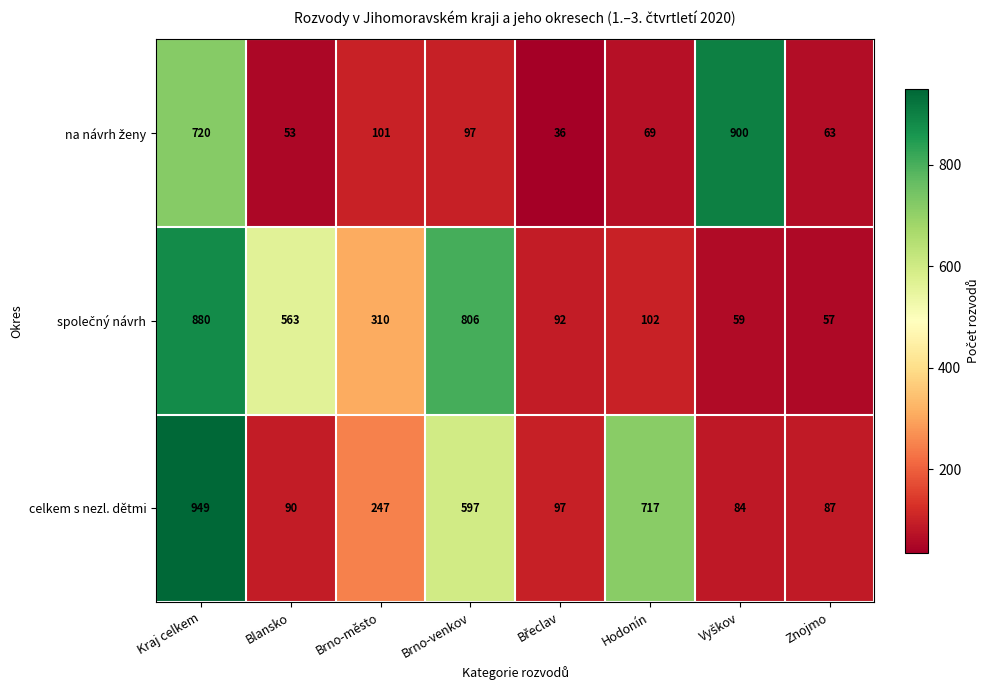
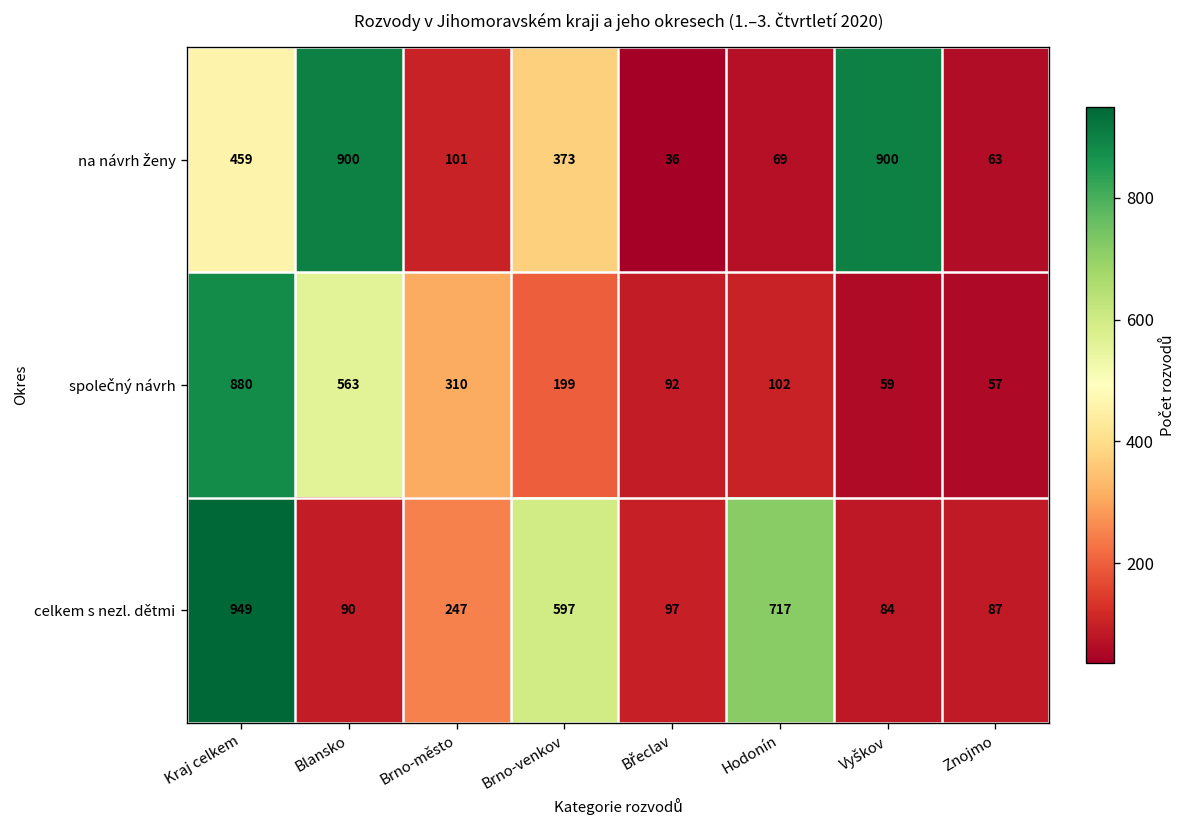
na návrh ženy, Kraj celkem: 720 -> 459
na návrh ženy, Blansko: 53 -> 900
na návrh ženy, Brno-venkov: 97 -> 373
společný návrh, Brno-venkov: 806 -> 199
